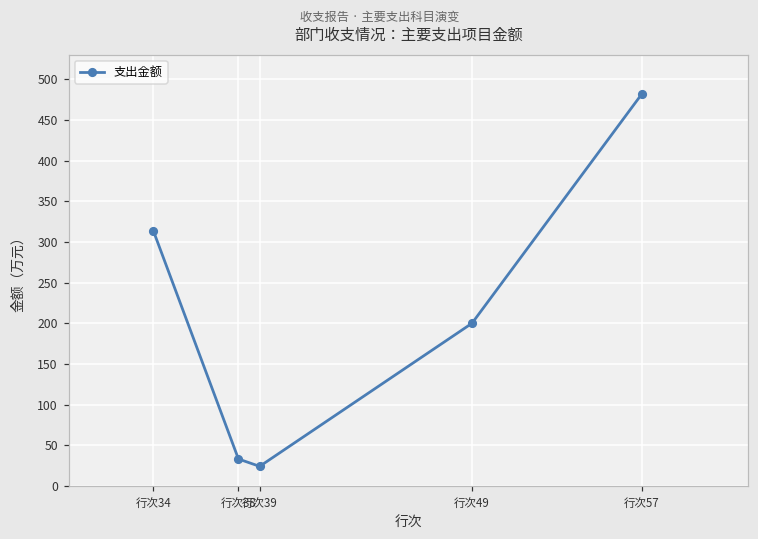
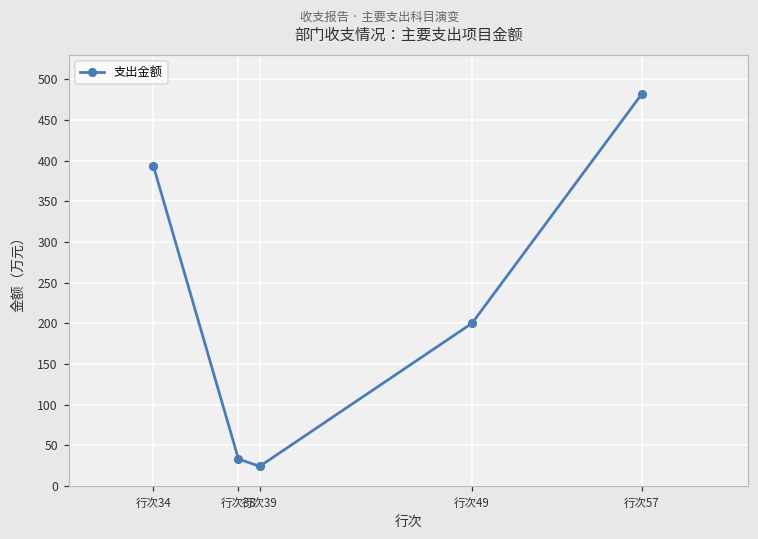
行次34: 310 -> 390
